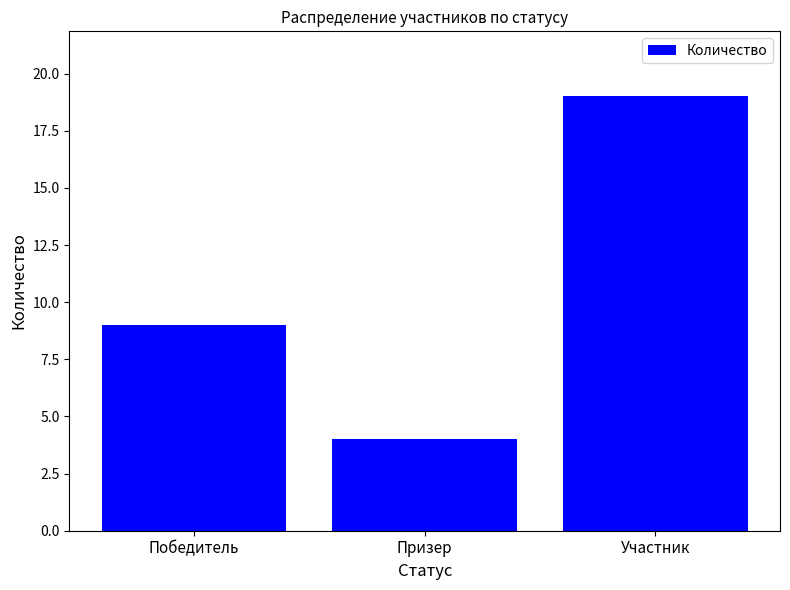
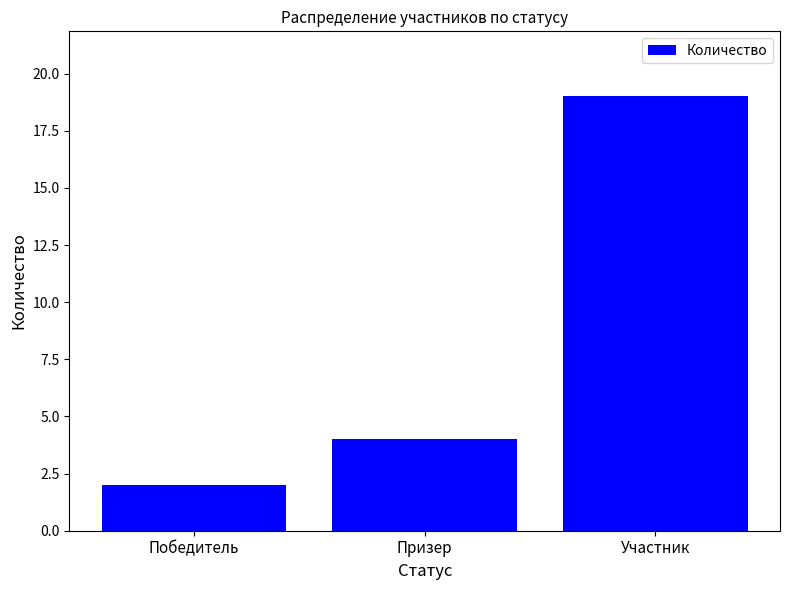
Победитель: 9 -> 2
